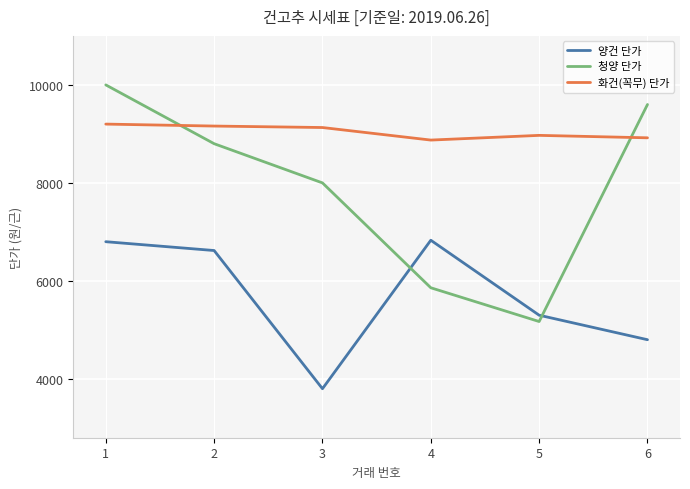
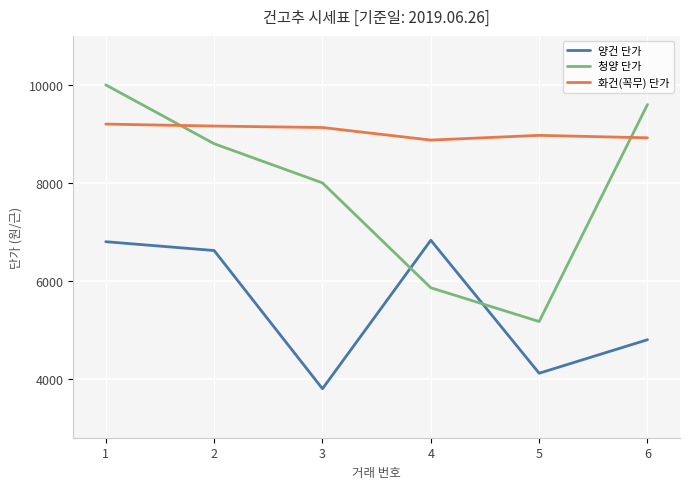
양건 단가, 5: 5300 -> 4100
